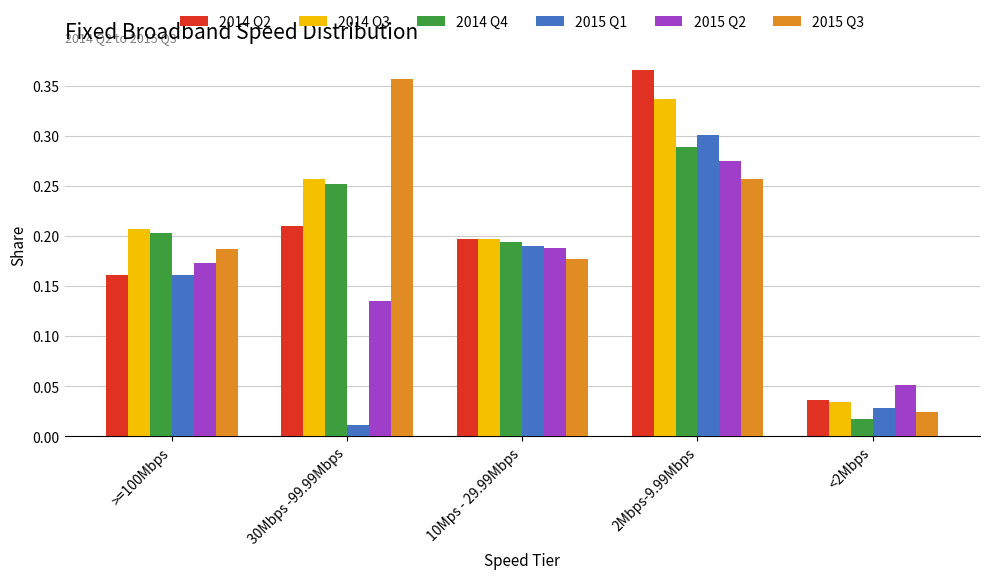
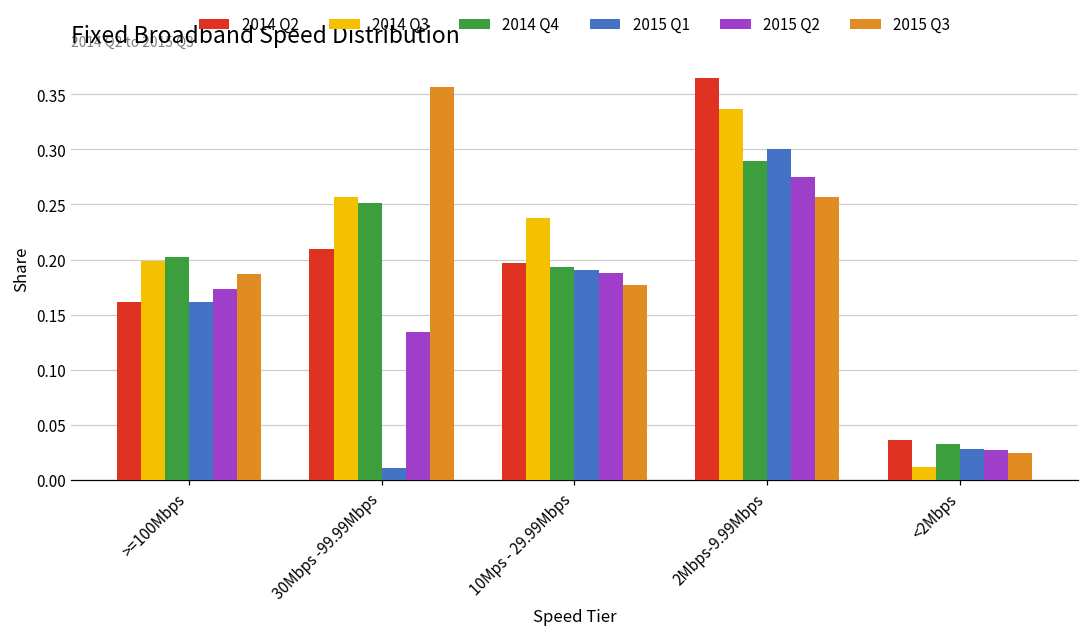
2014 Q3, >=100Mbps: 0.207 -> 0.199
2014 Q3, 10Mps - 29.99Mbps: 0.197 -> 0.238
2014 Q3, <2Mbps: 0.034 -> 0.012
2014 Q4, <2Mbps: 0.017 -> 0.032
2015 Q2, <2Mbps: 0.051 -> 0.027
